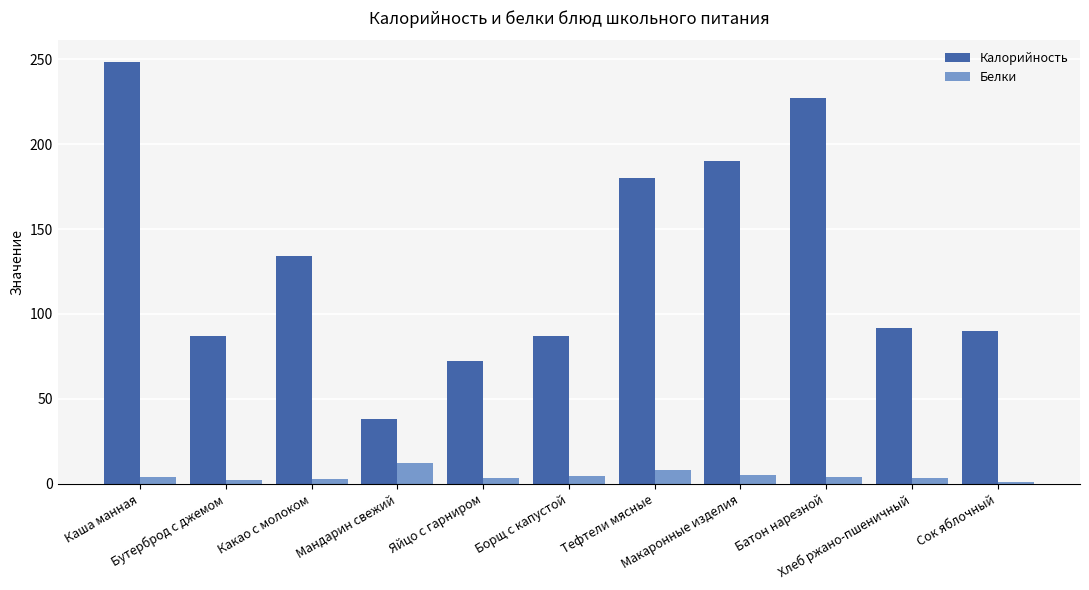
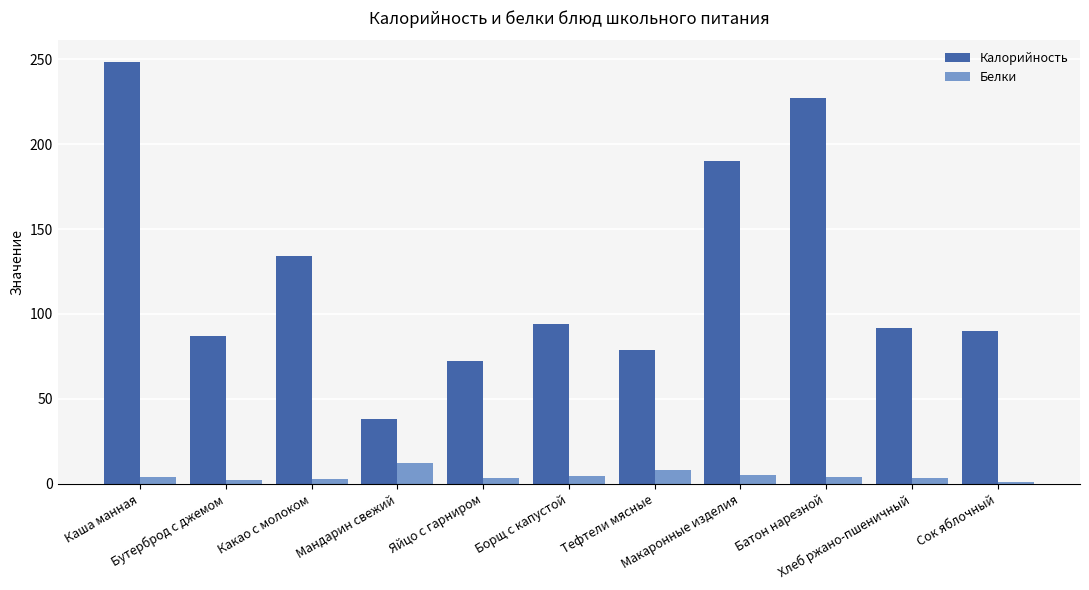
Калорийность, Борщ с капустой: 87 -> 94
Калорийность, Тефтели мясные: 180 -> 79
